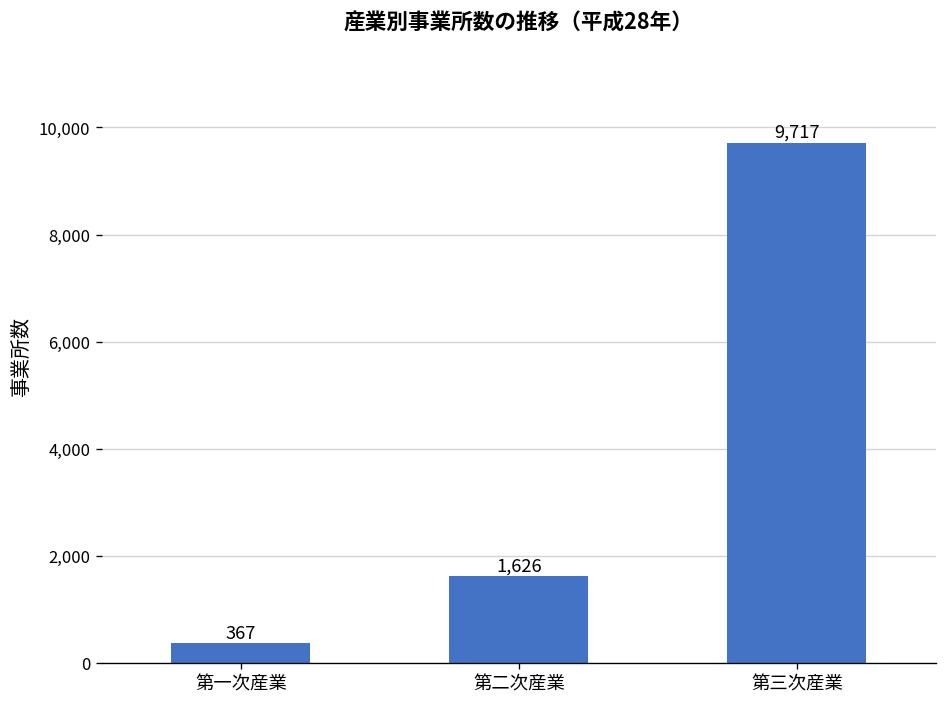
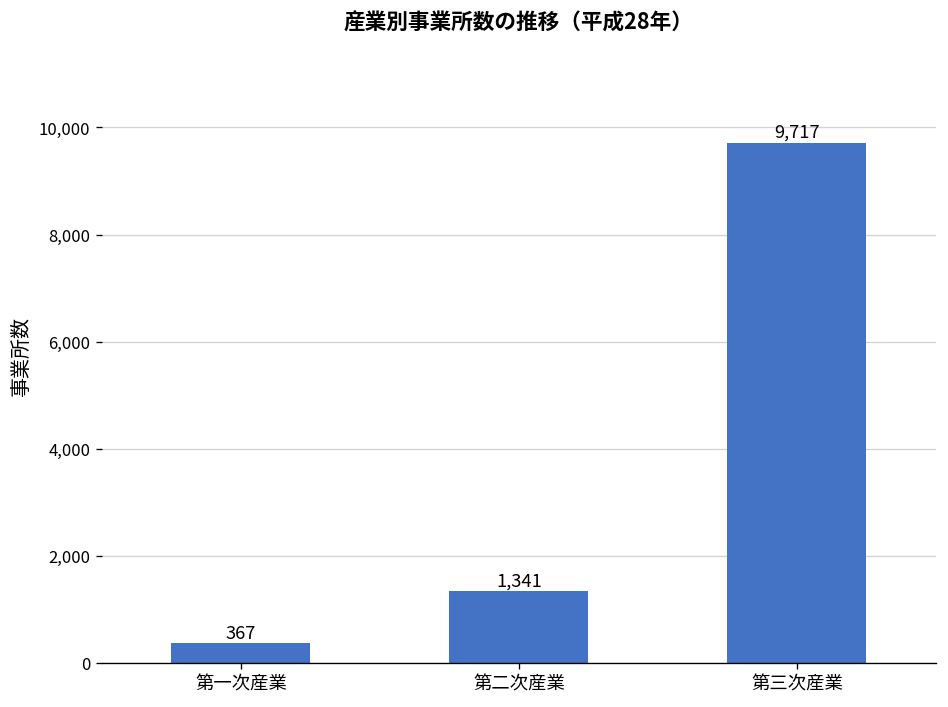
第二次産業: 1,626 -> 1,341
